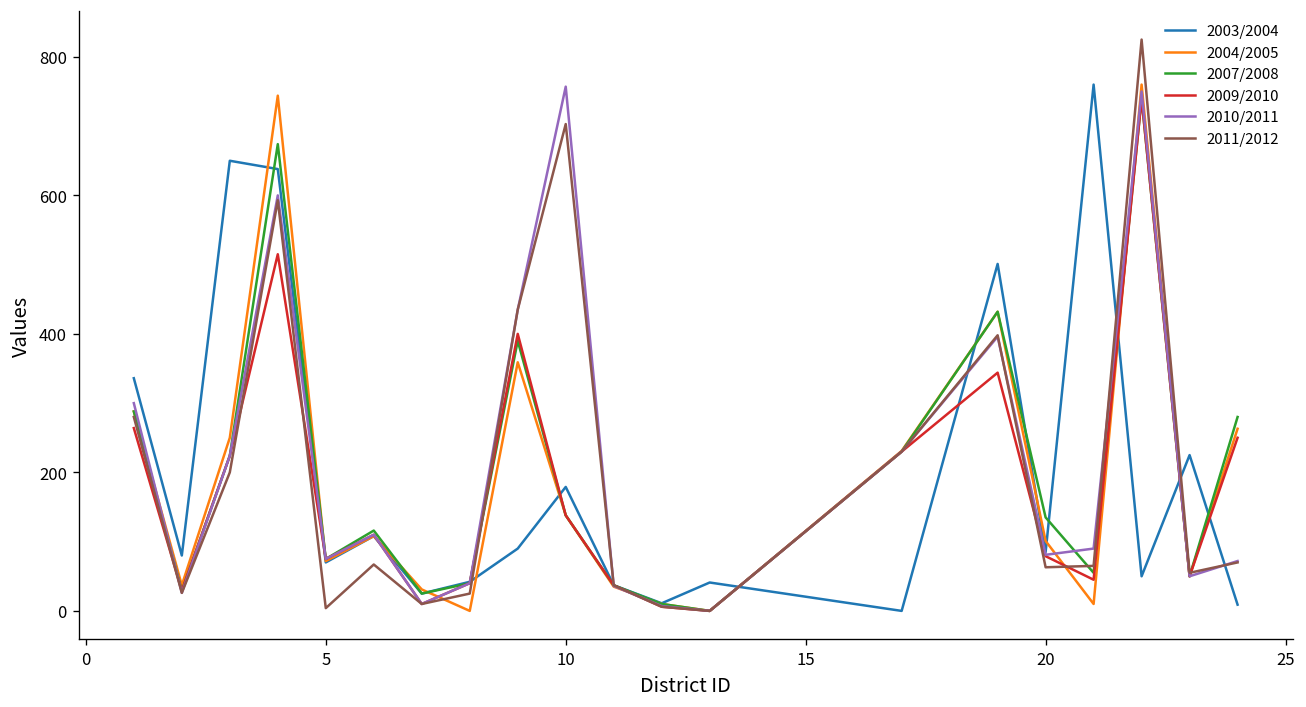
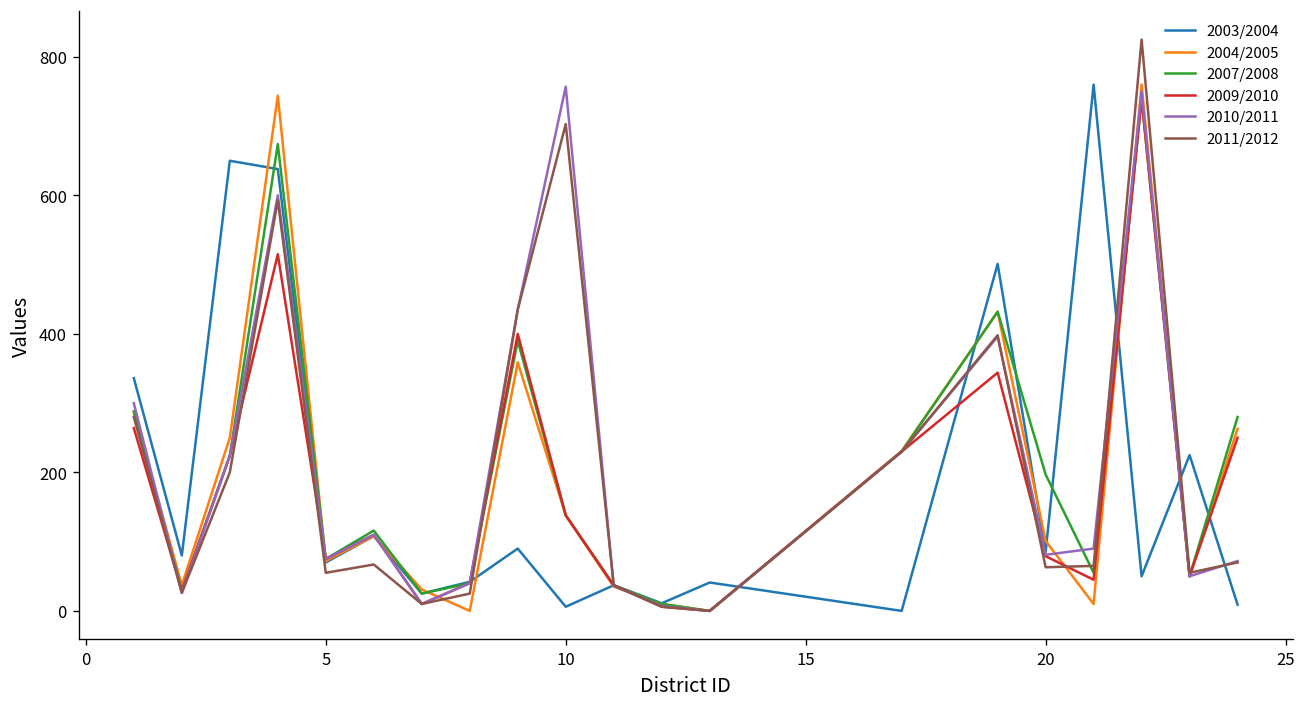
2011/2012, 5: 0 -> 60
2003/2004, 10: 180 -> 10
2007/2008, 20: 140 -> 200
